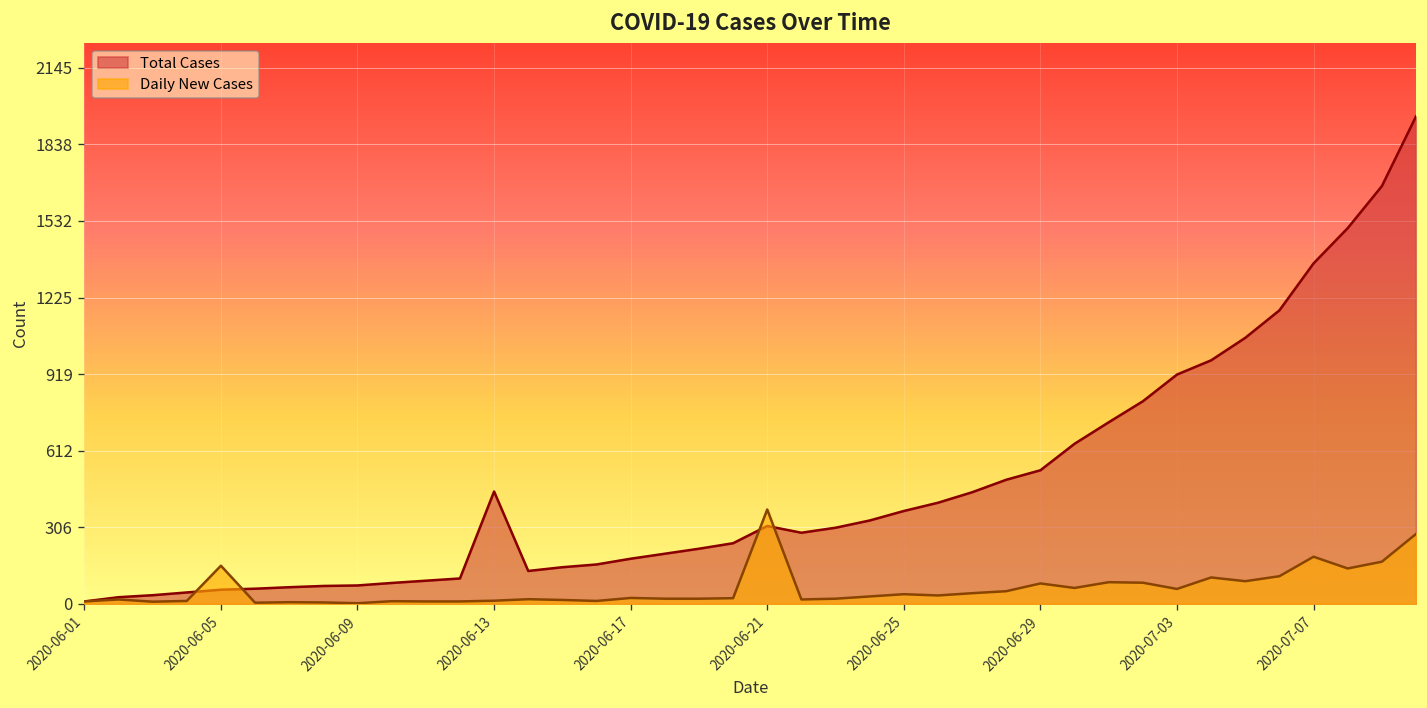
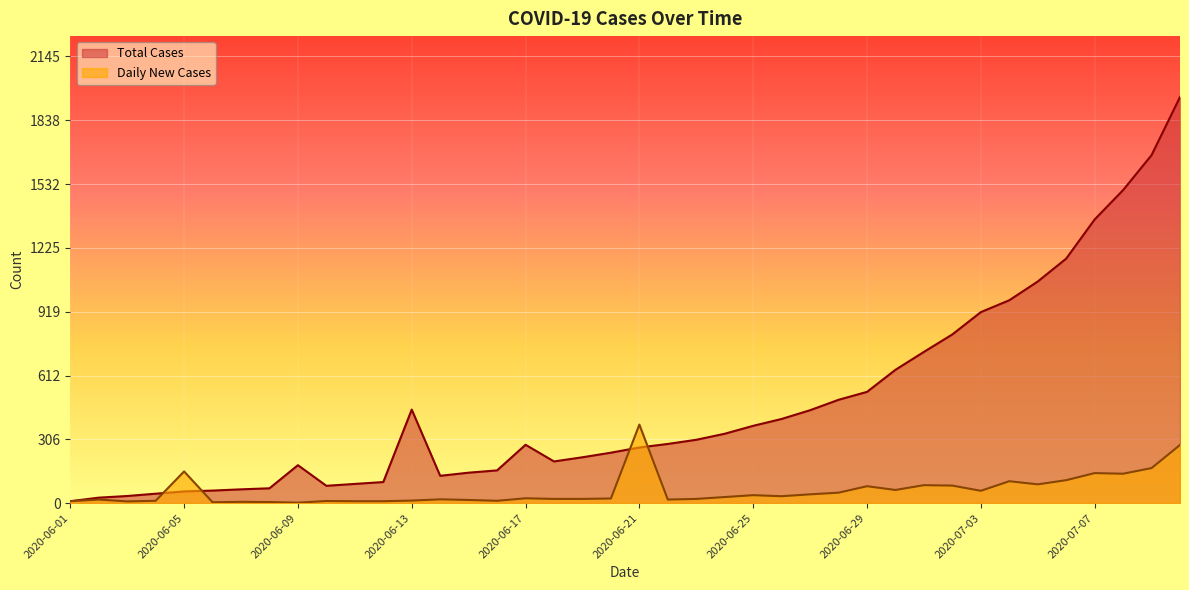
Total Cases, 2020-06-09: 70 -> 180
Total Cases, 2020-06-17: 180 -> 280
Total Cases, 2020-06-21: 310 -> 270
Daily New Cases, 2020-07-07: 190 -> 140
